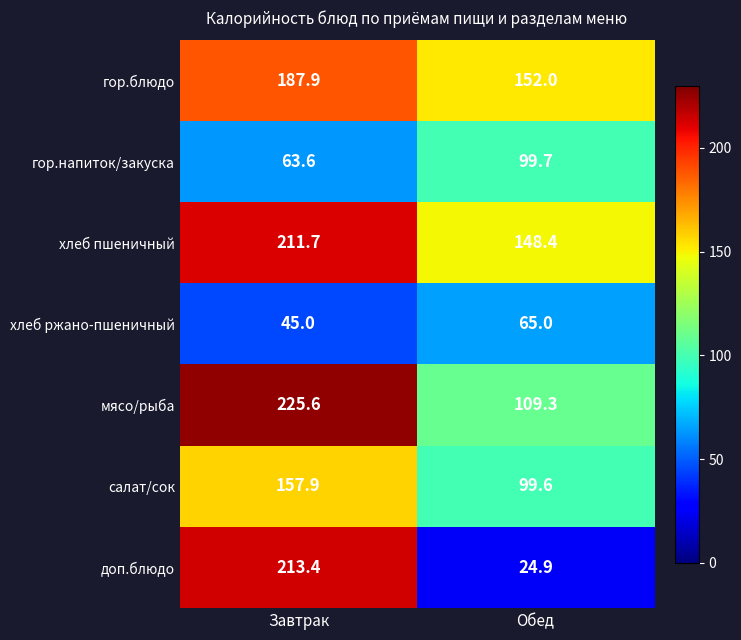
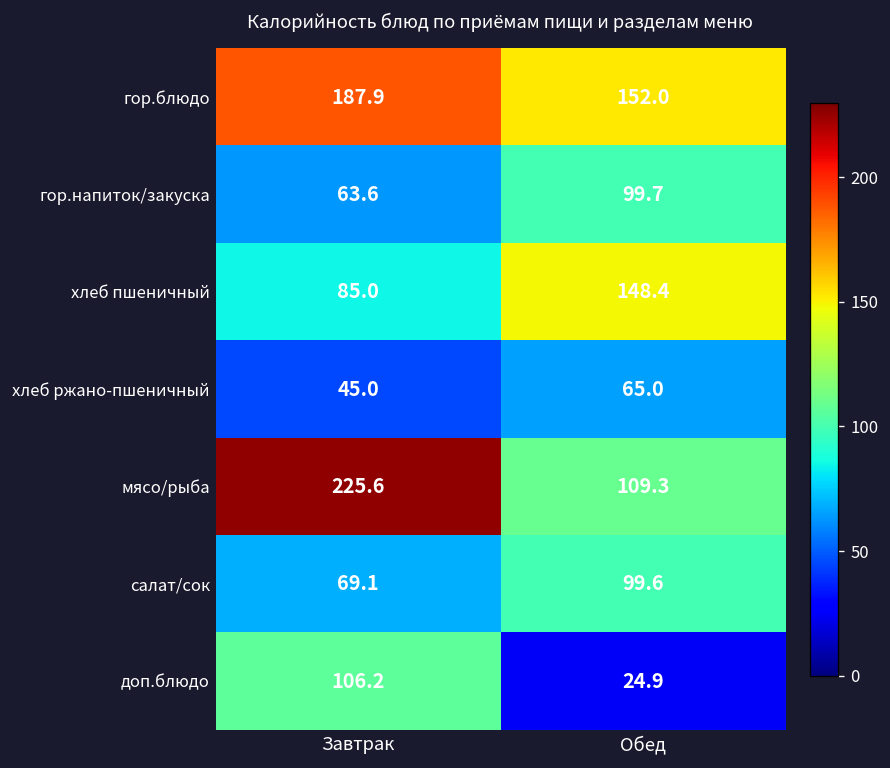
хлеб пшеничный, Завтрак: 211.7 -> 85.0
салат/сок, Завтрак: 157.9 -> 69.1
доп.блюдо, Завтрак: 213.4 -> 106.2
